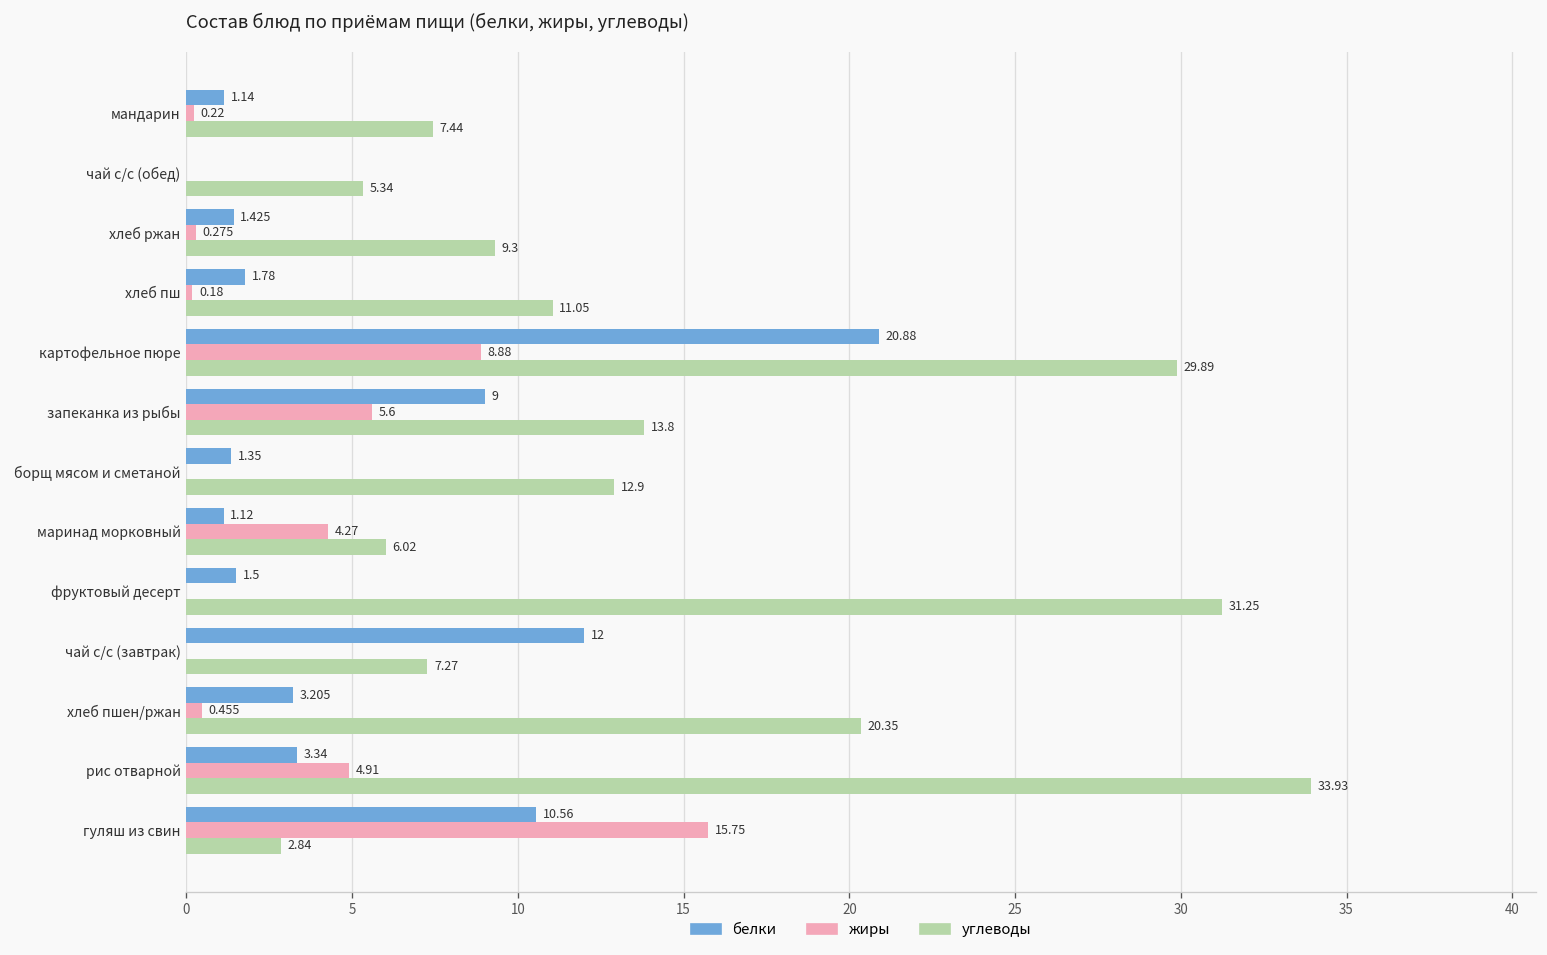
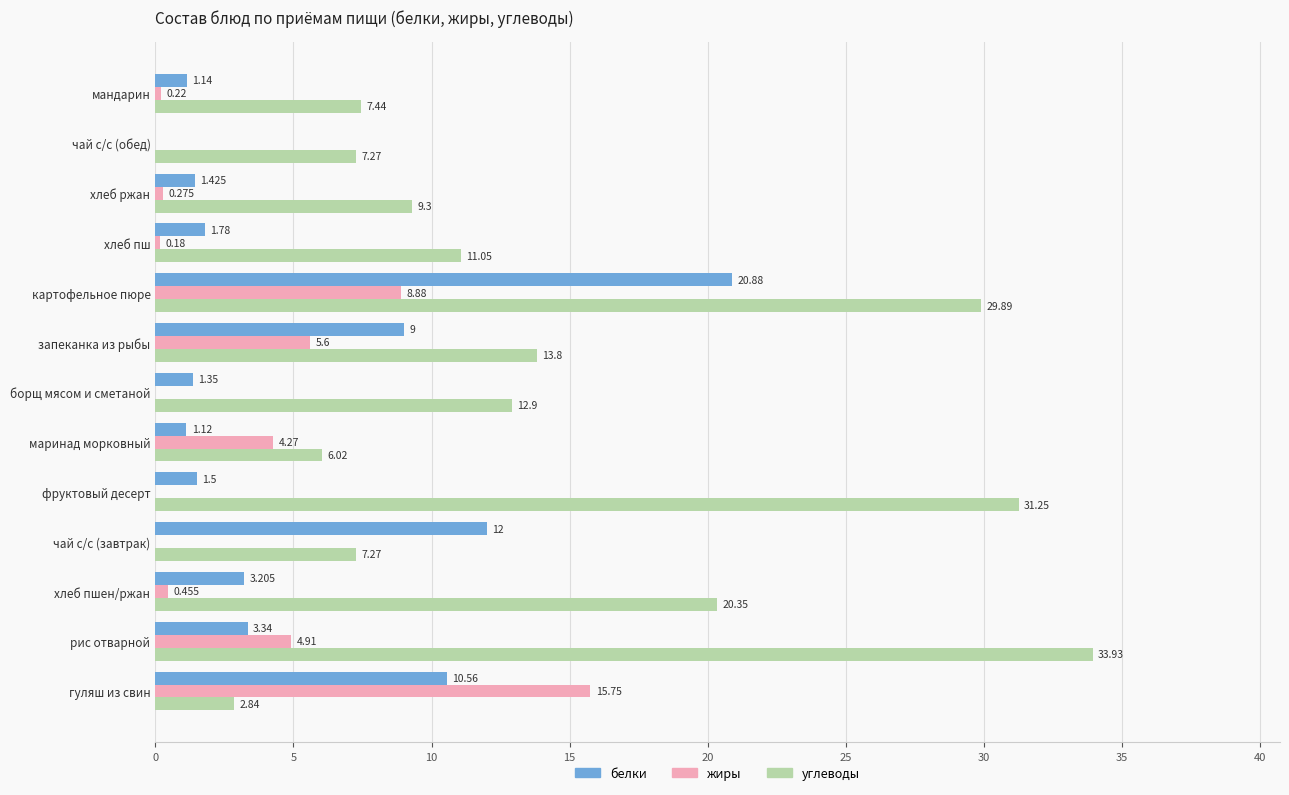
углеводы, чай с/с (обед): 5.34 -> 7.27
